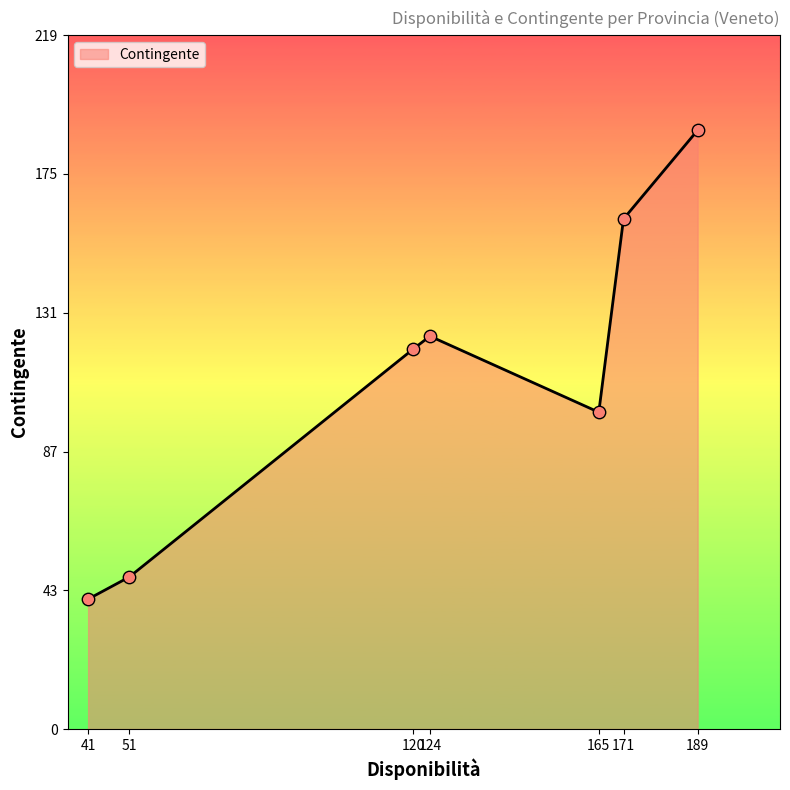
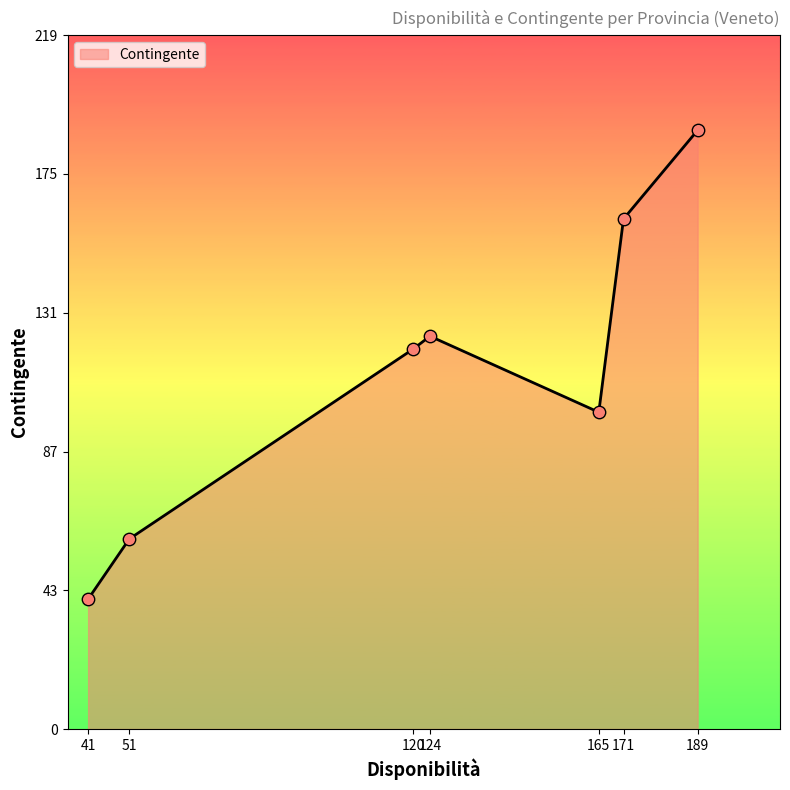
51: 48 -> 60
